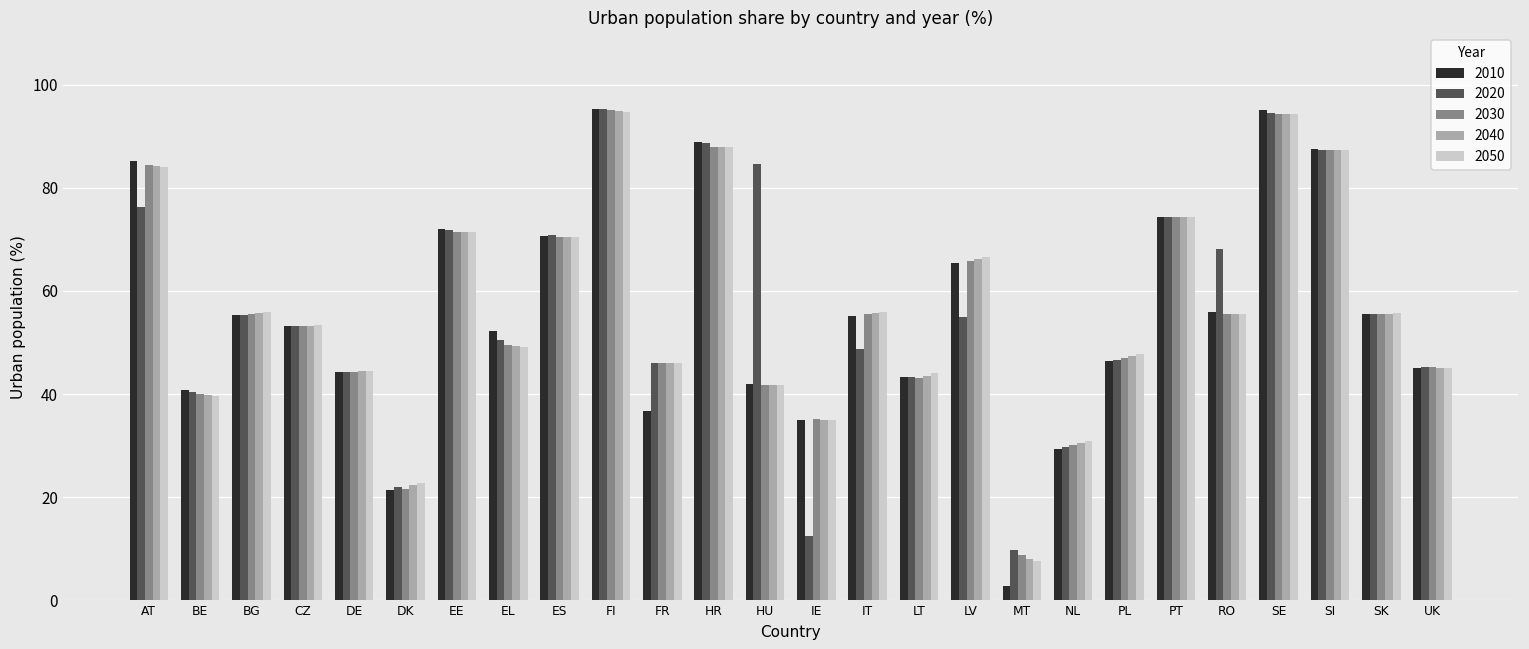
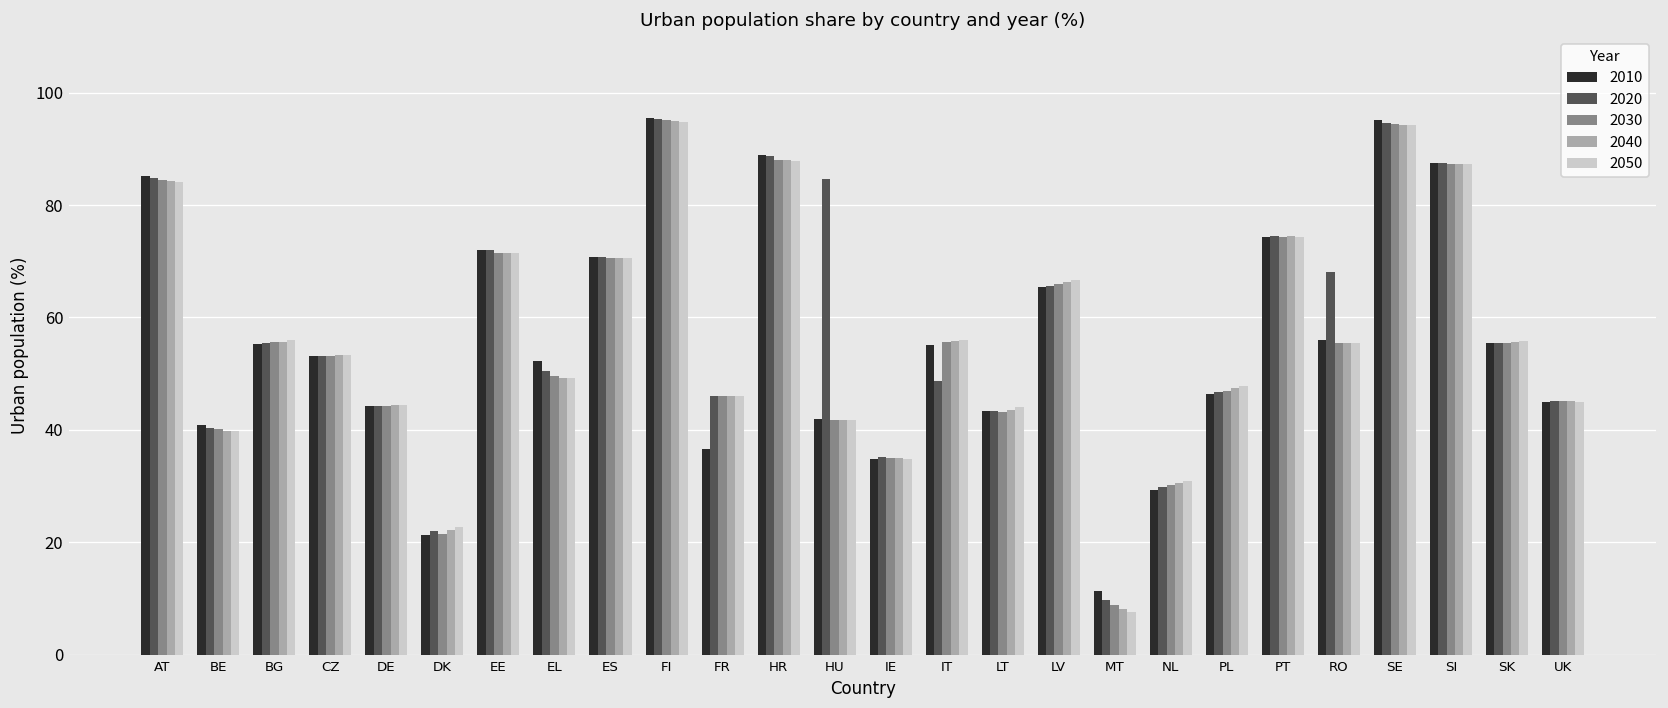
2020, AT: 76 -> 85
2020, IE: 12 -> 35
2020, LV: 55 -> 66
2010, MT: 3 -> 11
